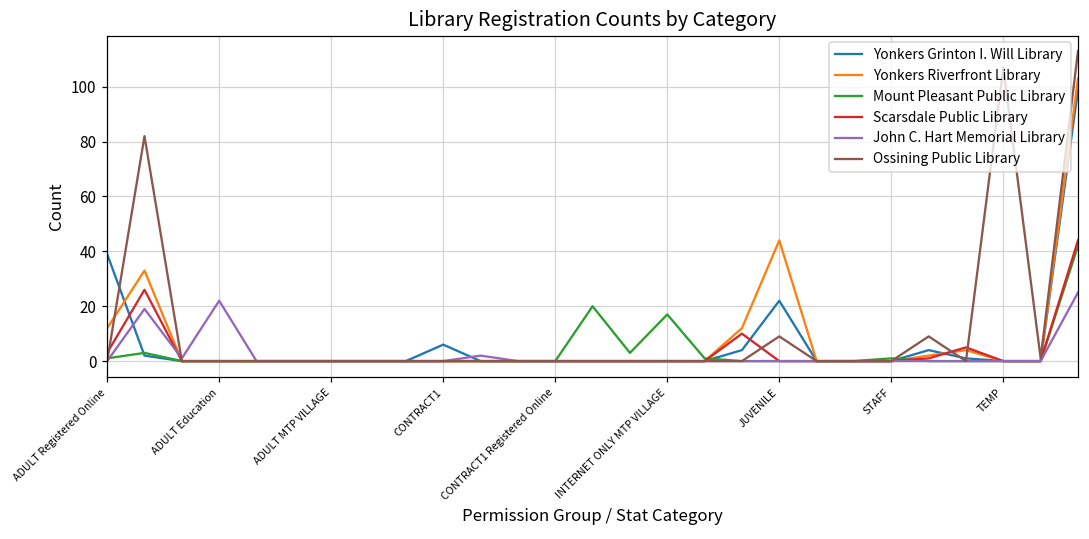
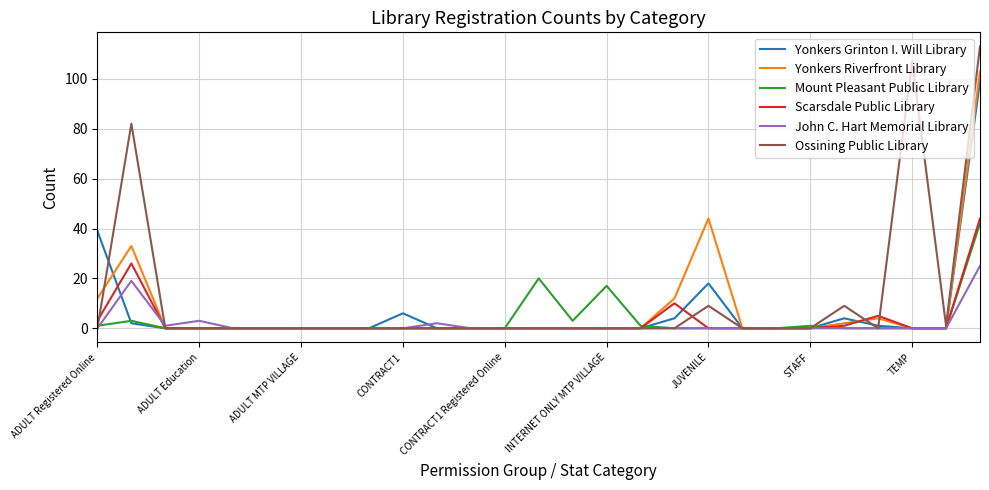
John C. Hart Memorial Library, ADULT Education: 22 -> 3
Yonkers Grinton I. Will Library, JUVENILE: 22 -> 18
